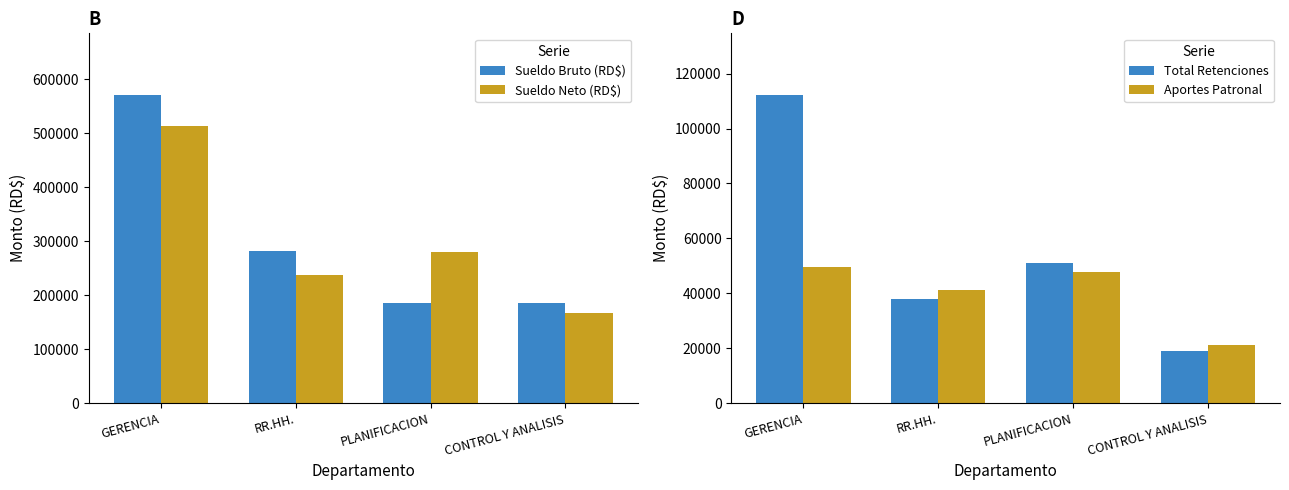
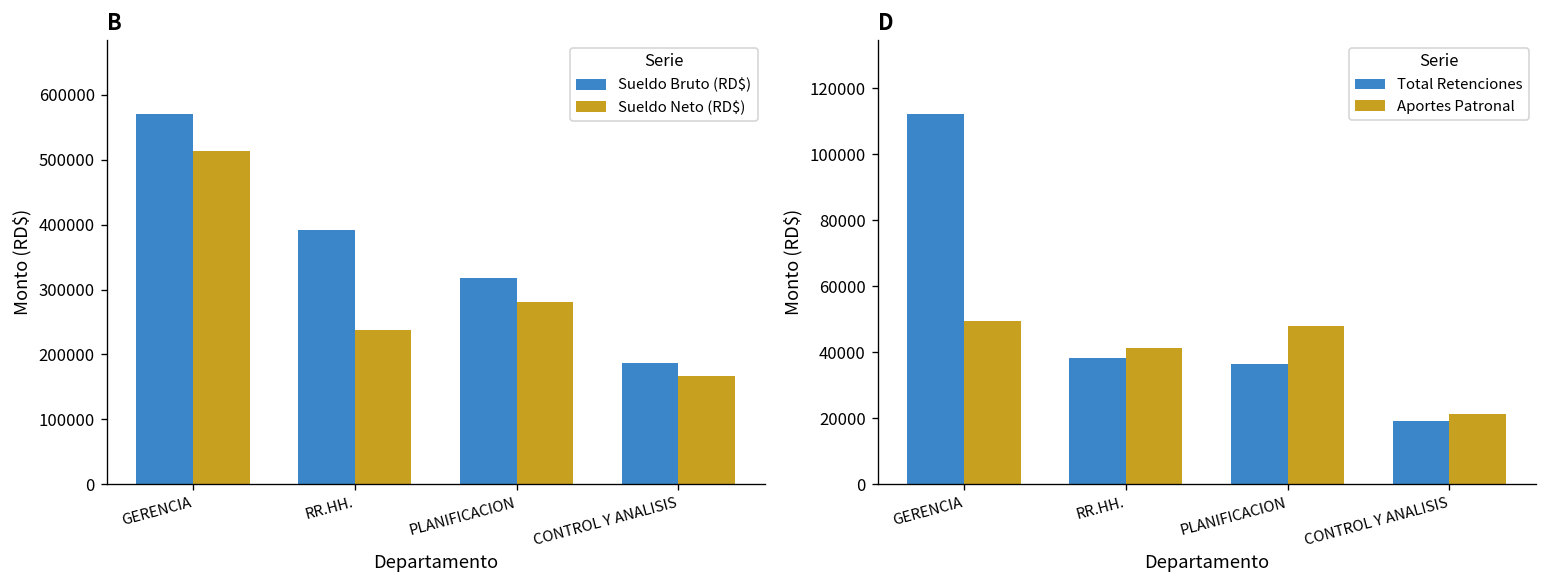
B, Sueldo Bruto (RD$), RR.HH.: 280000 -> 390000
B, Sueldo Bruto (RD$), PLANIFICACION: 190000 -> 320000
D, Total Retenciones, PLANIFICACION: 51000 -> 36000
